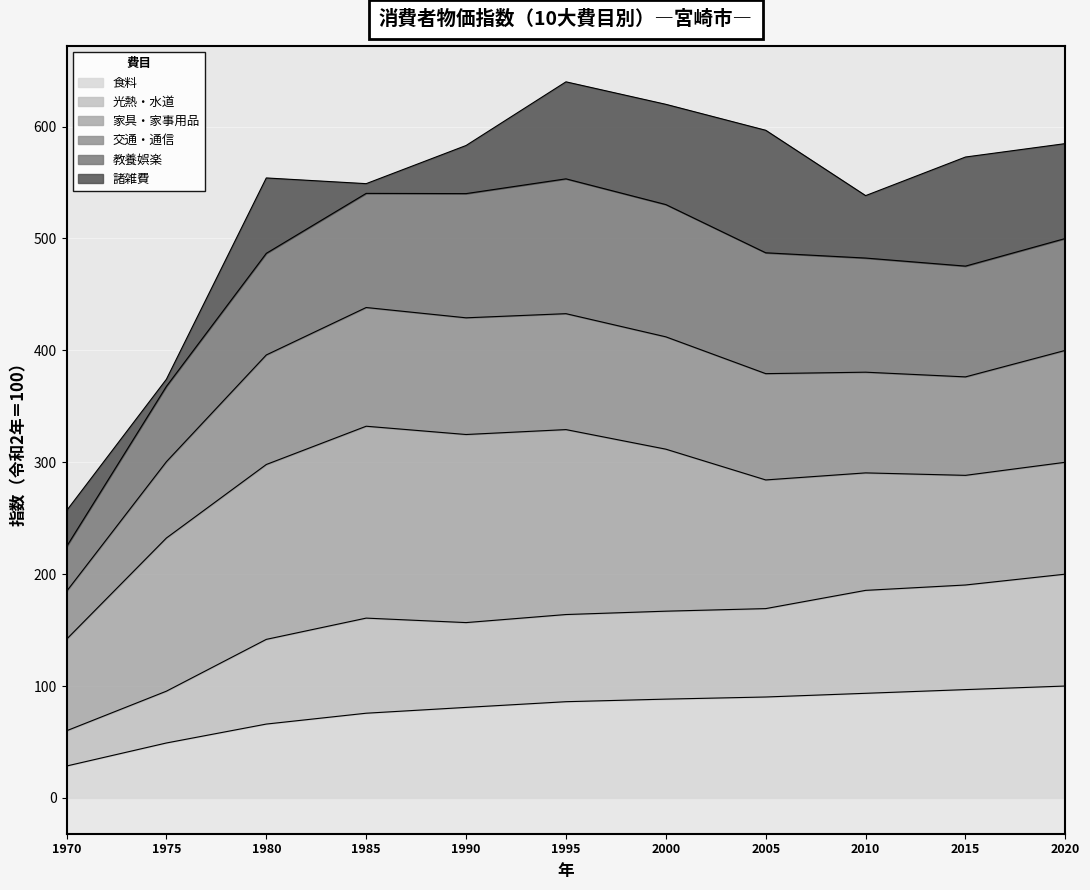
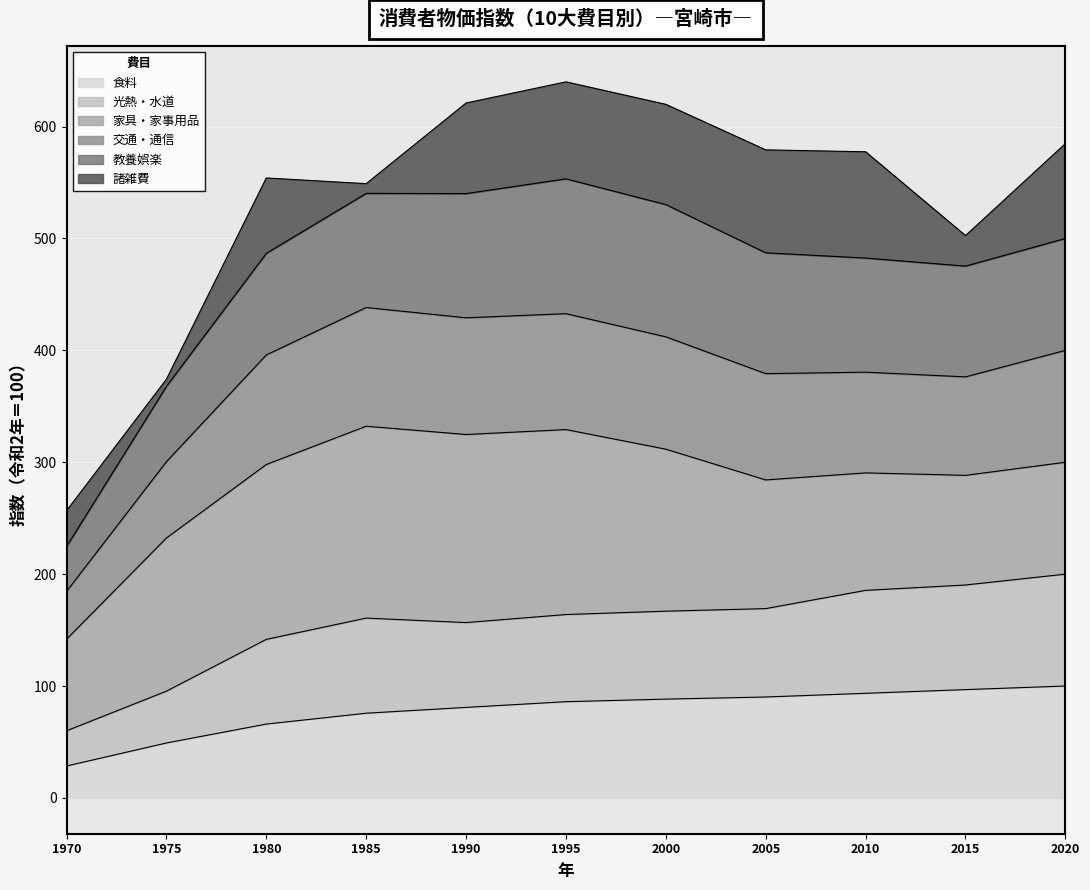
諸雑費, 1990: 43 -> 81
諸雑費, 2005: 110 -> 92
諸雑費, 2010: 56 -> 95
諸雑費, 2015: 97 -> 27
